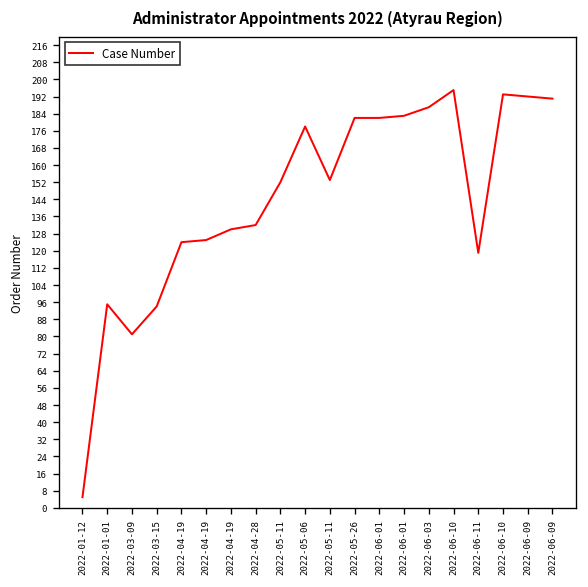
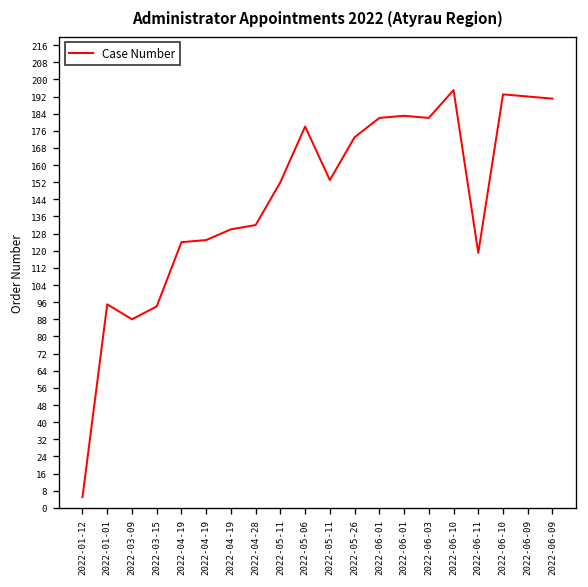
2022-03-09: 81 -> 88
2022-05-26: 182 -> 173
2022-06-03: 187 -> 182
